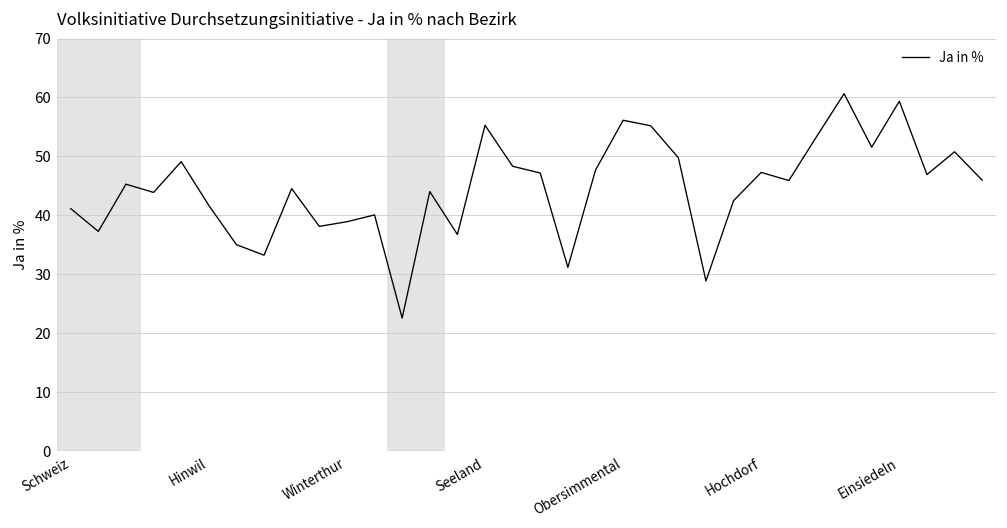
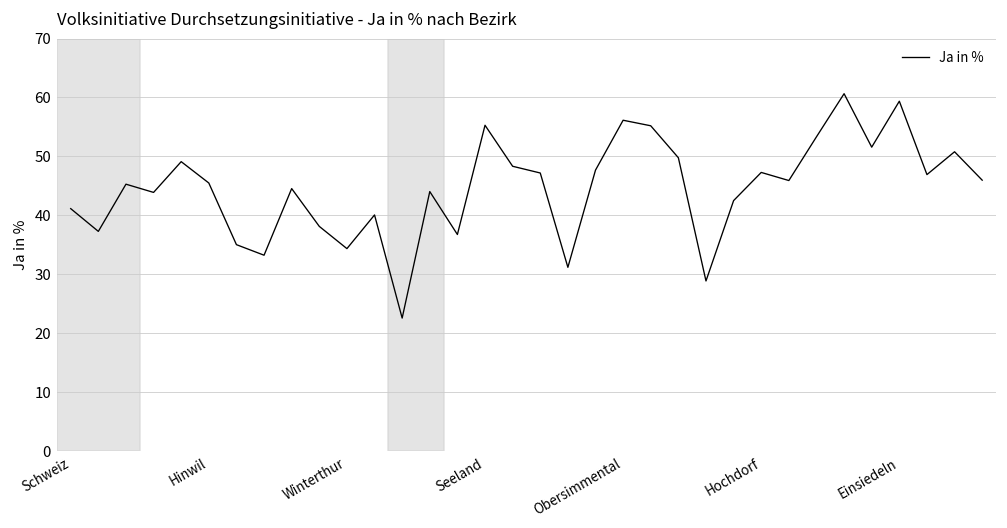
Hinwil: 42 -> 45
Winterthur: 39 -> 34
